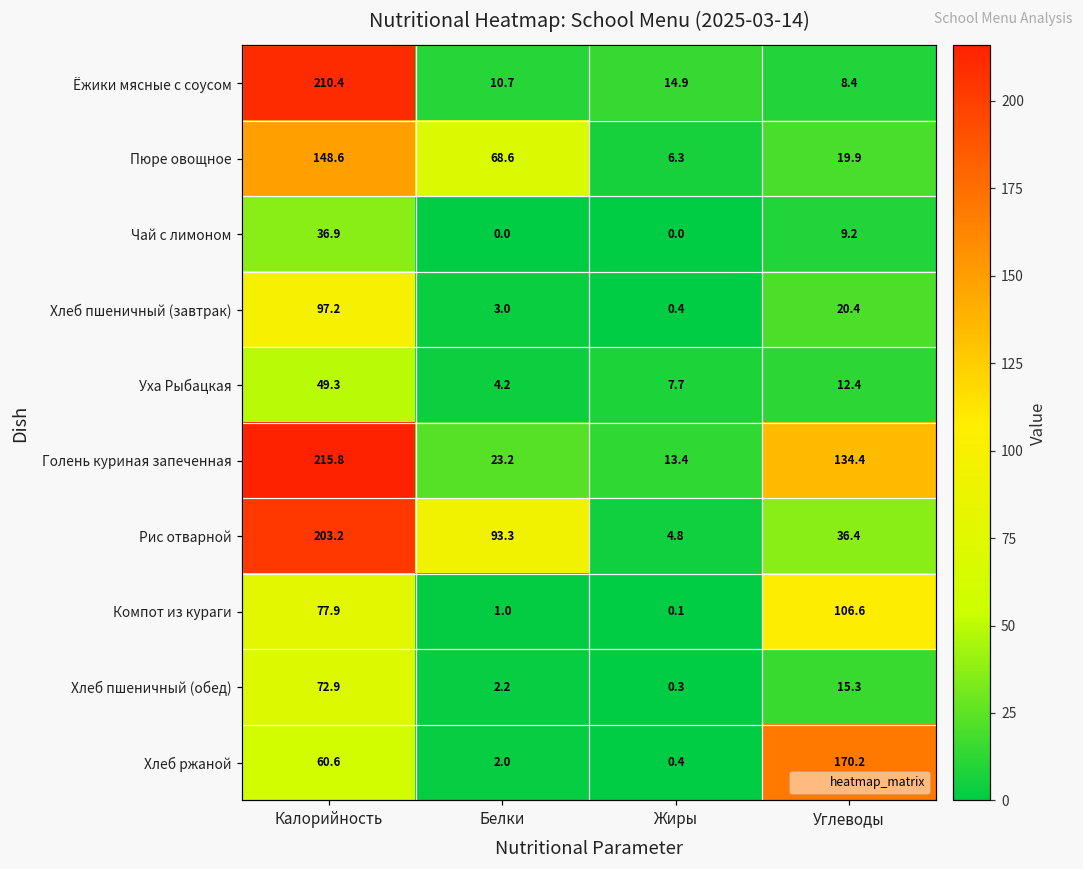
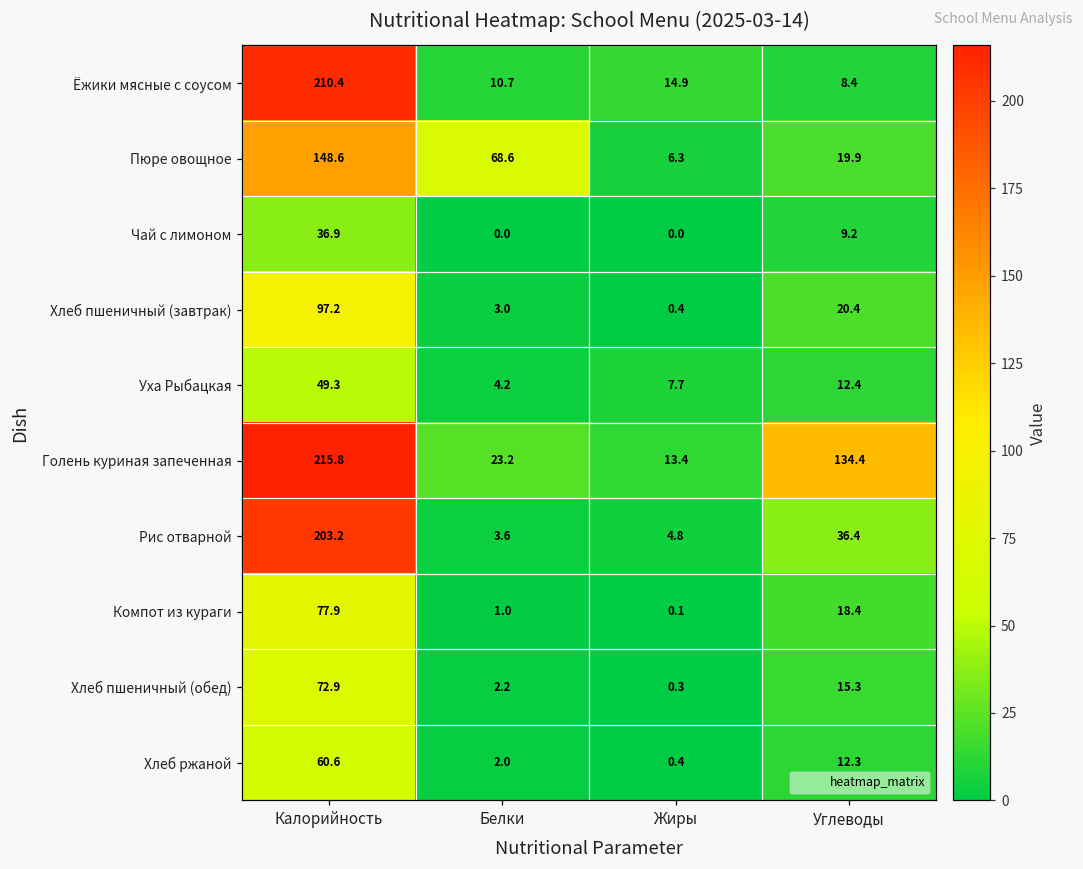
Рис отварной, Белки: 93.3 -> 3.6
Компот из кураги, Углеводы: 106.6 -> 18.4
Хлеб ржаной, Углеводы: 170.2 -> 12.3
